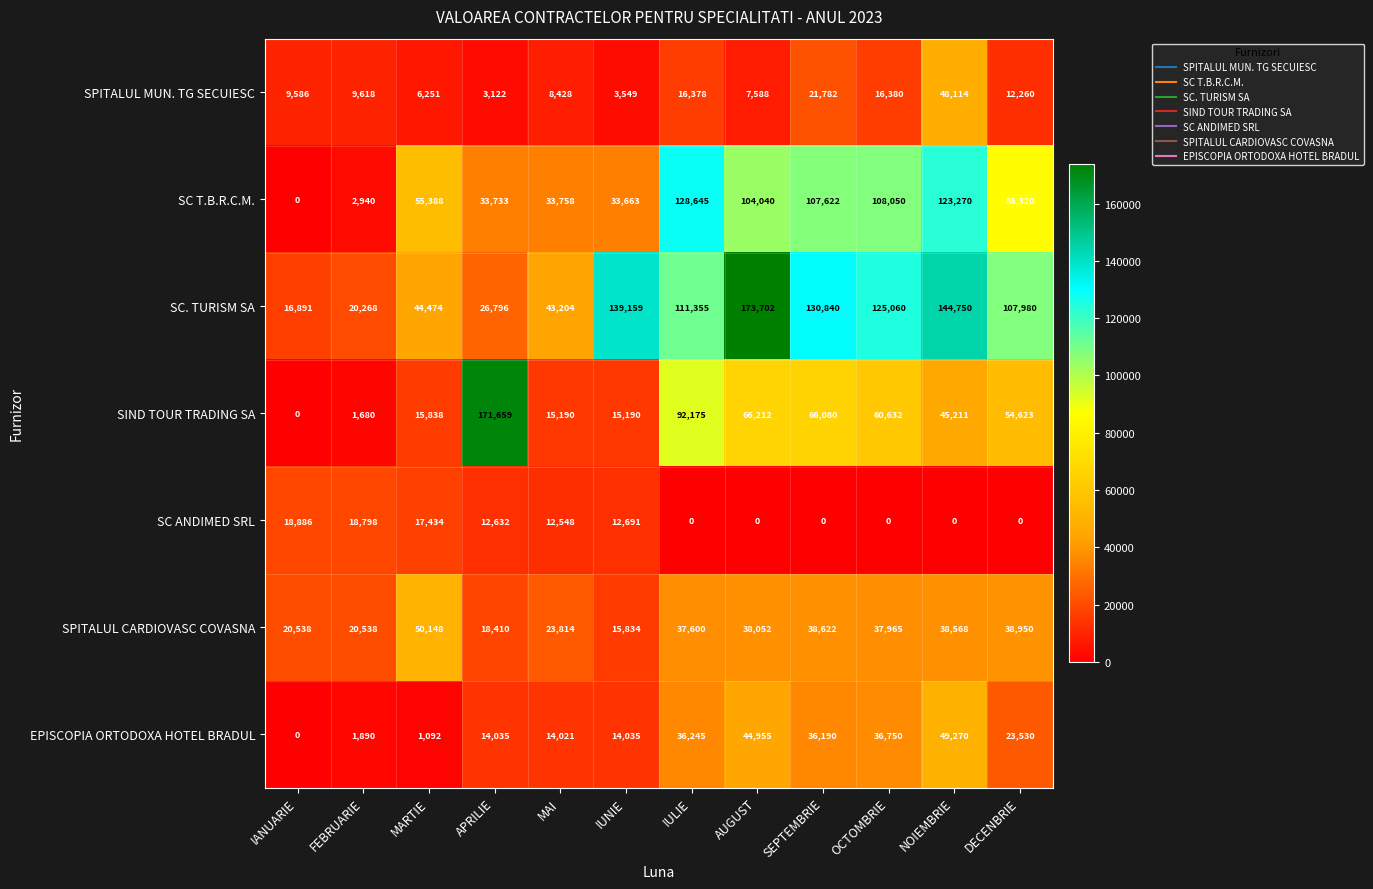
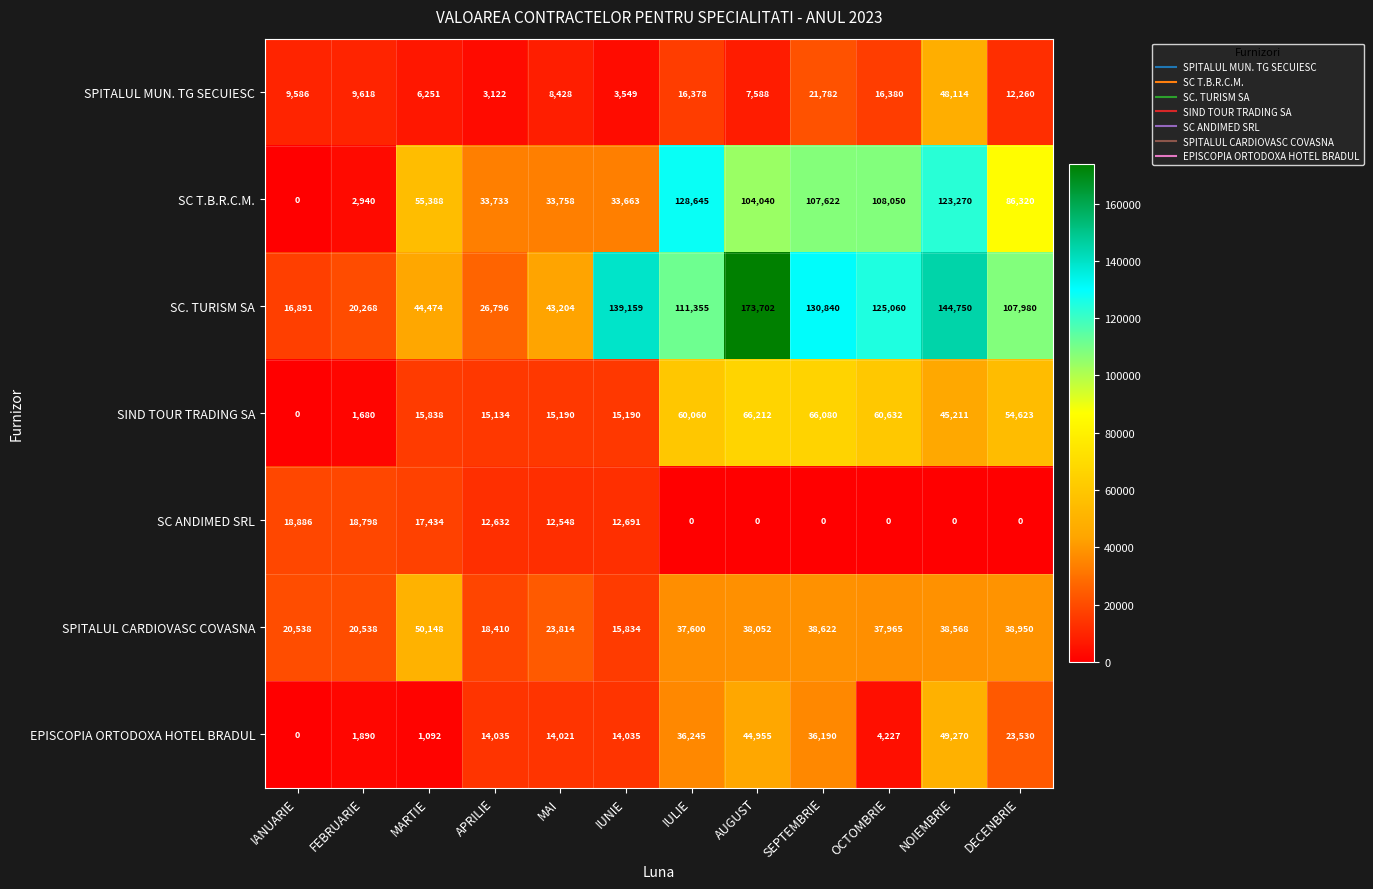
SIND TOUR TRADING SA, APRILIE: 171,659 -> 15,134
SIND TOUR TRADING SA, IULIE: 92,175 -> 60,060
EPISCOPIA ORTODOXA HOTEL BRADUL, OCTOMBRIE: 36,750 -> 4,227
